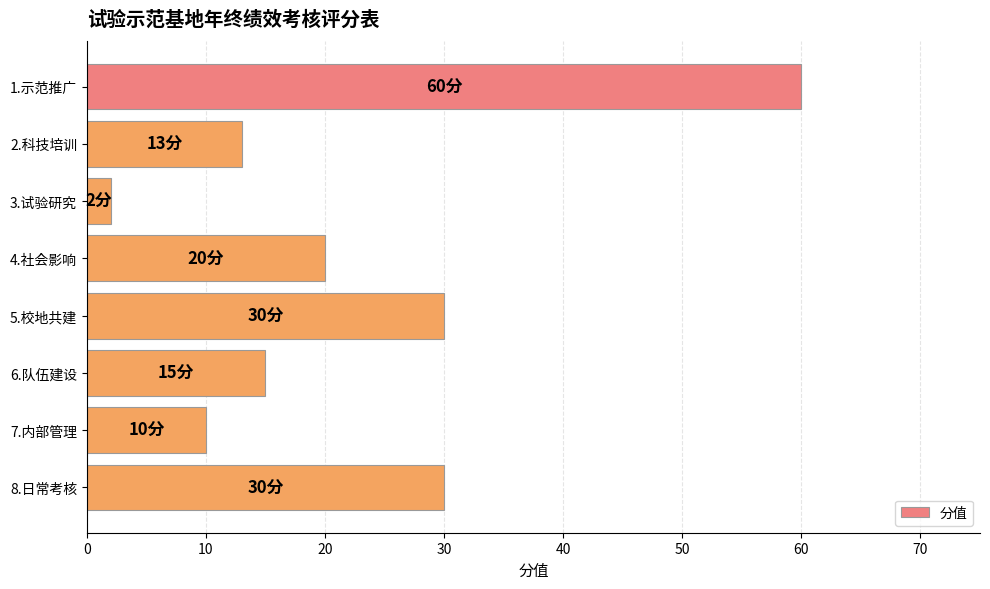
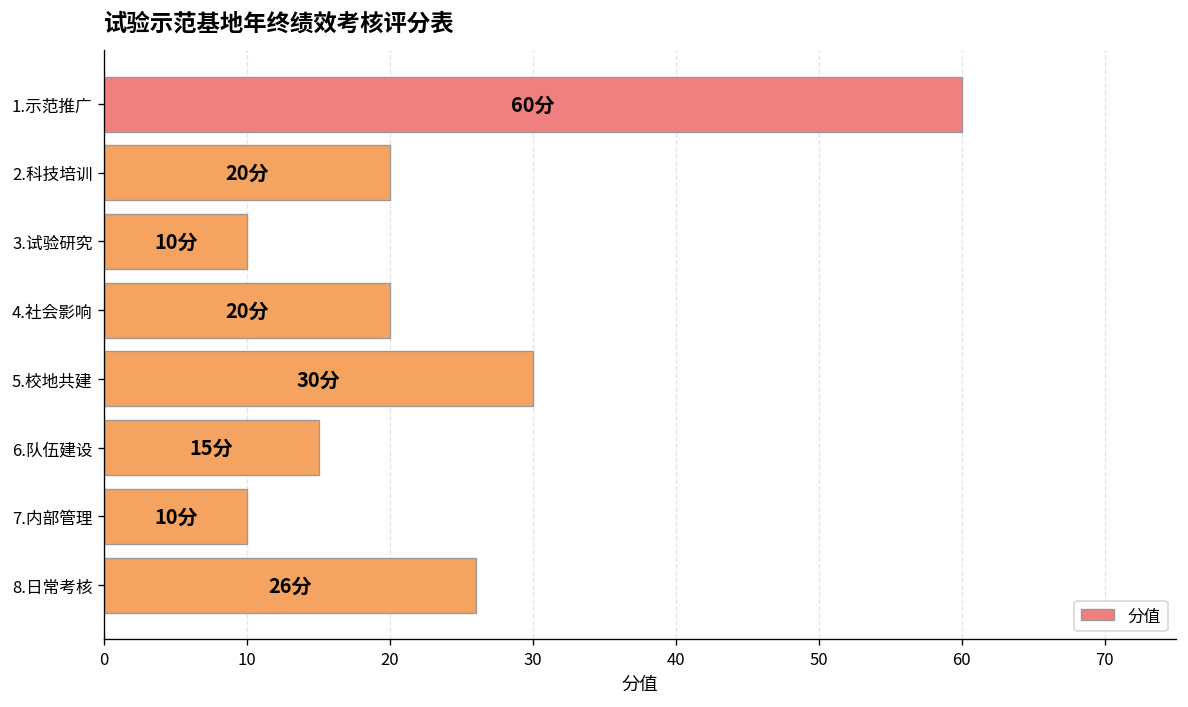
2.科技培训: 13分 -> 20分
3.试验研究: 2分 -> 10分
8.日常考核: 30分 -> 26分
